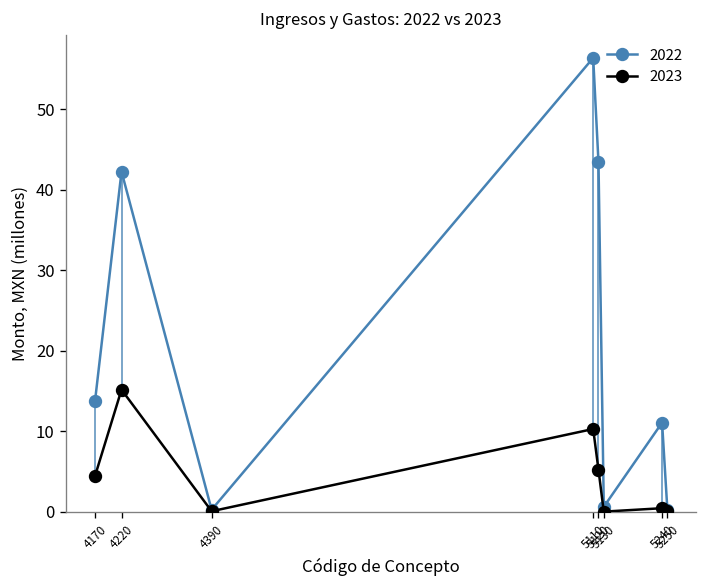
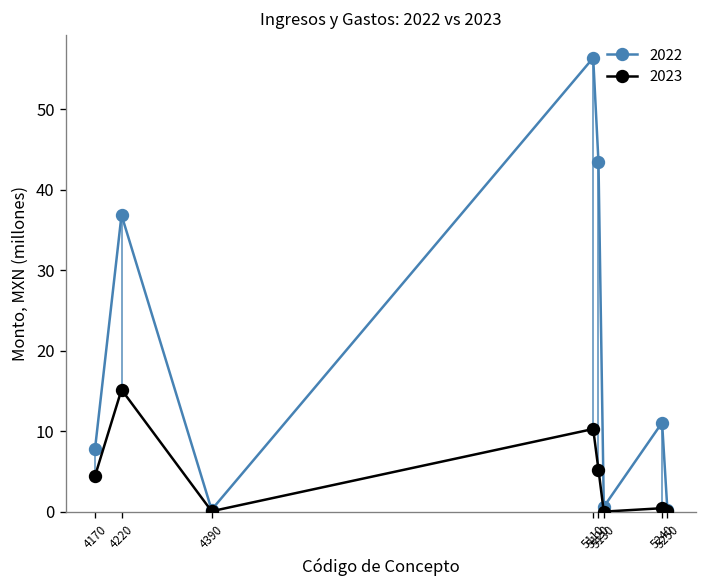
2022, 4170: 14 -> 8
2022, 4220: 42 -> 37
